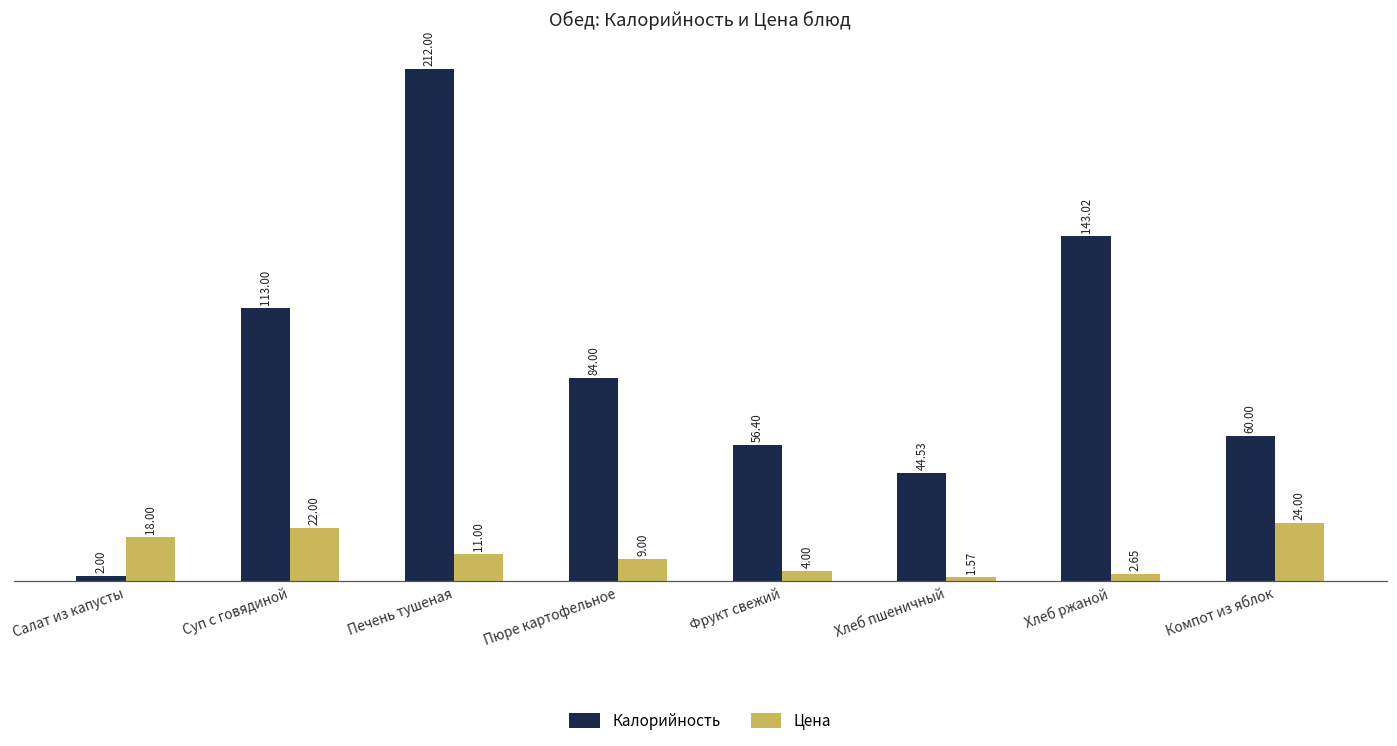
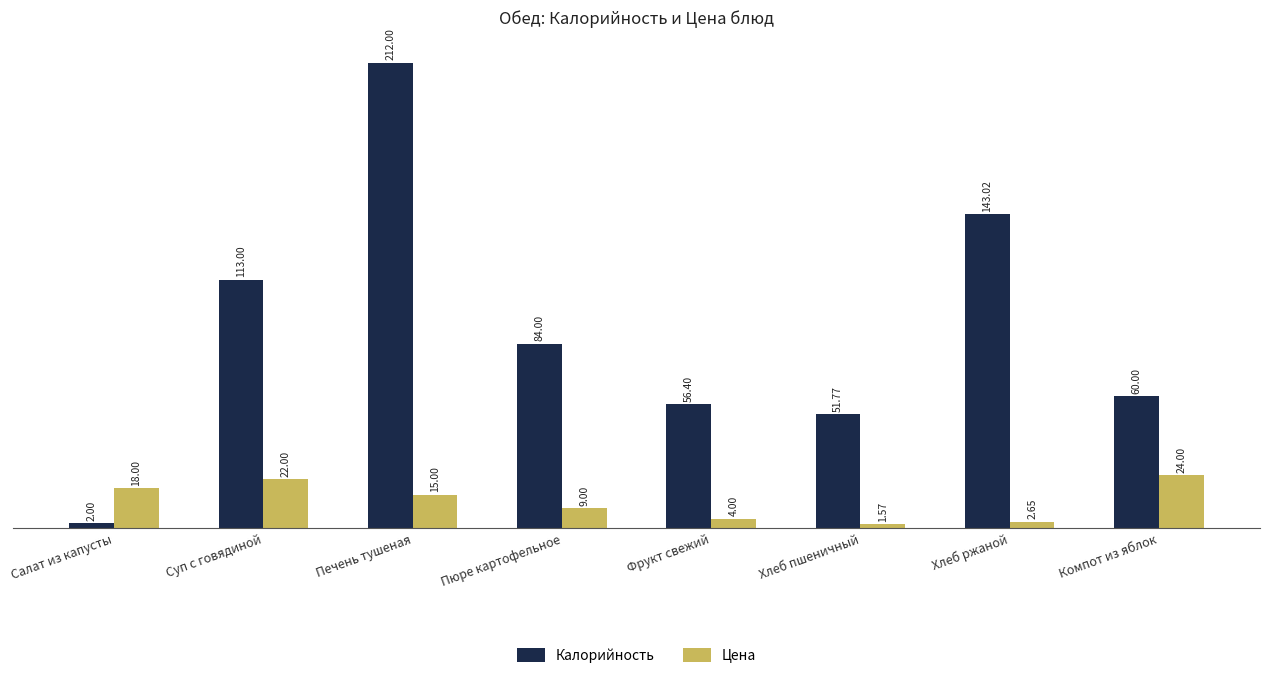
Цена, Печень тушеная: 11.00 -> 15.00
Калорийность, Хлеб пшеничный: 44.53 -> 51.77
